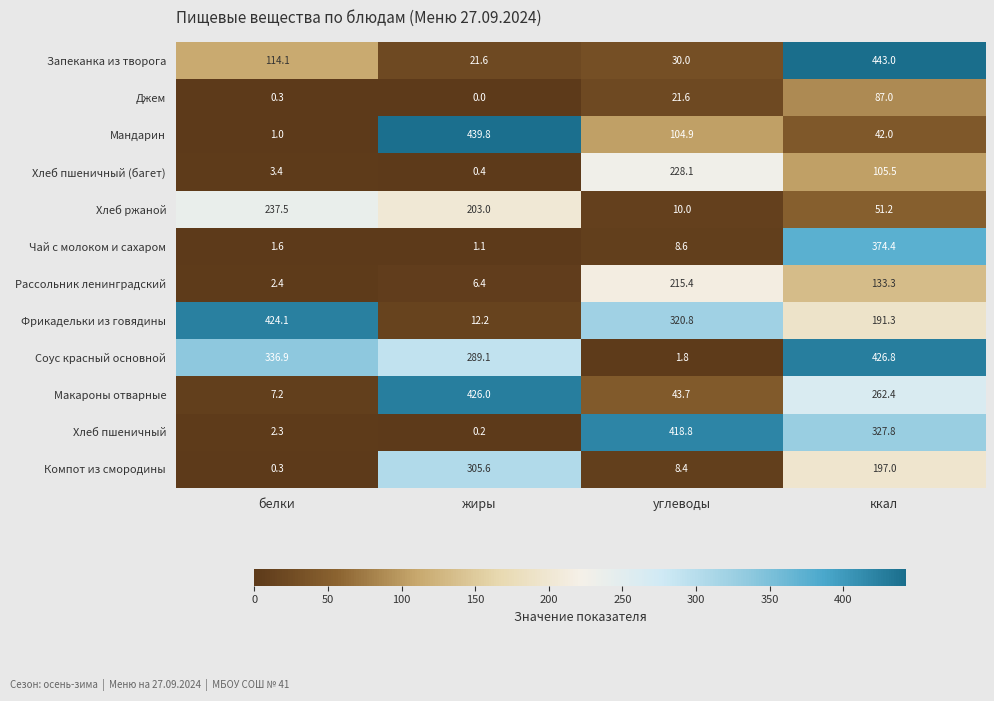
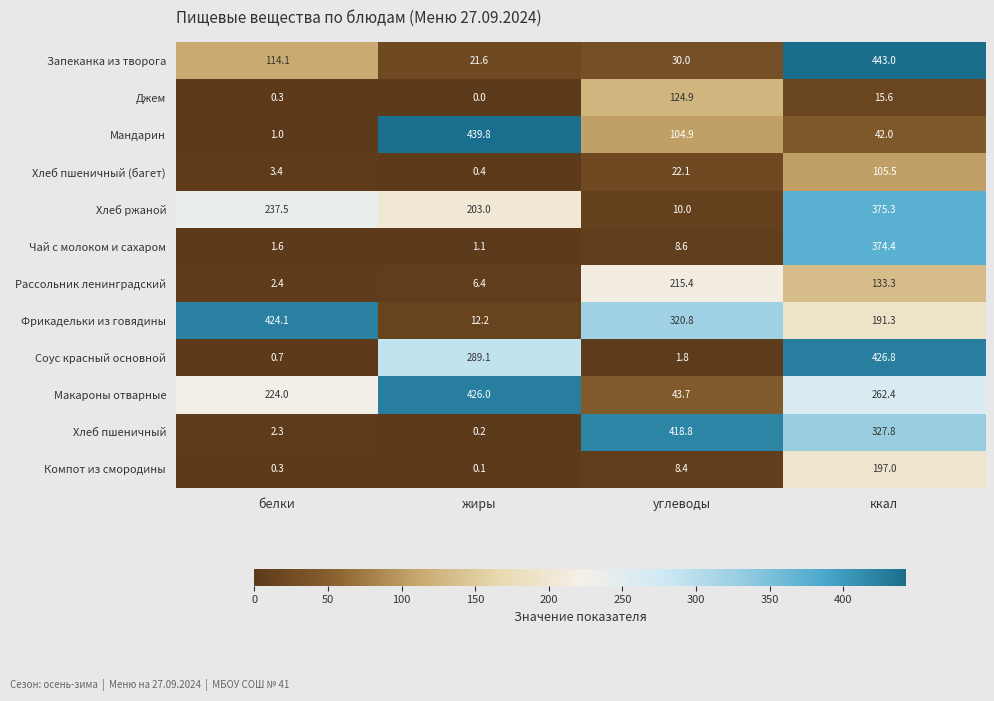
Джем, углеводы: 21.6 -> 124.9
Джем, ккал: 87.0 -> 15.6
Хлеб пшеничный (багет), углеводы: 228.1 -> 22.1
Хлеб ржаной, ккал: 51.2 -> 375.3
Соус красный основной, белки: 336.9 -> 0.7
Макароны отварные, белки: 7.2 -> 224.0
Компот из смородины, жиры: 305.6 -> 0.1
